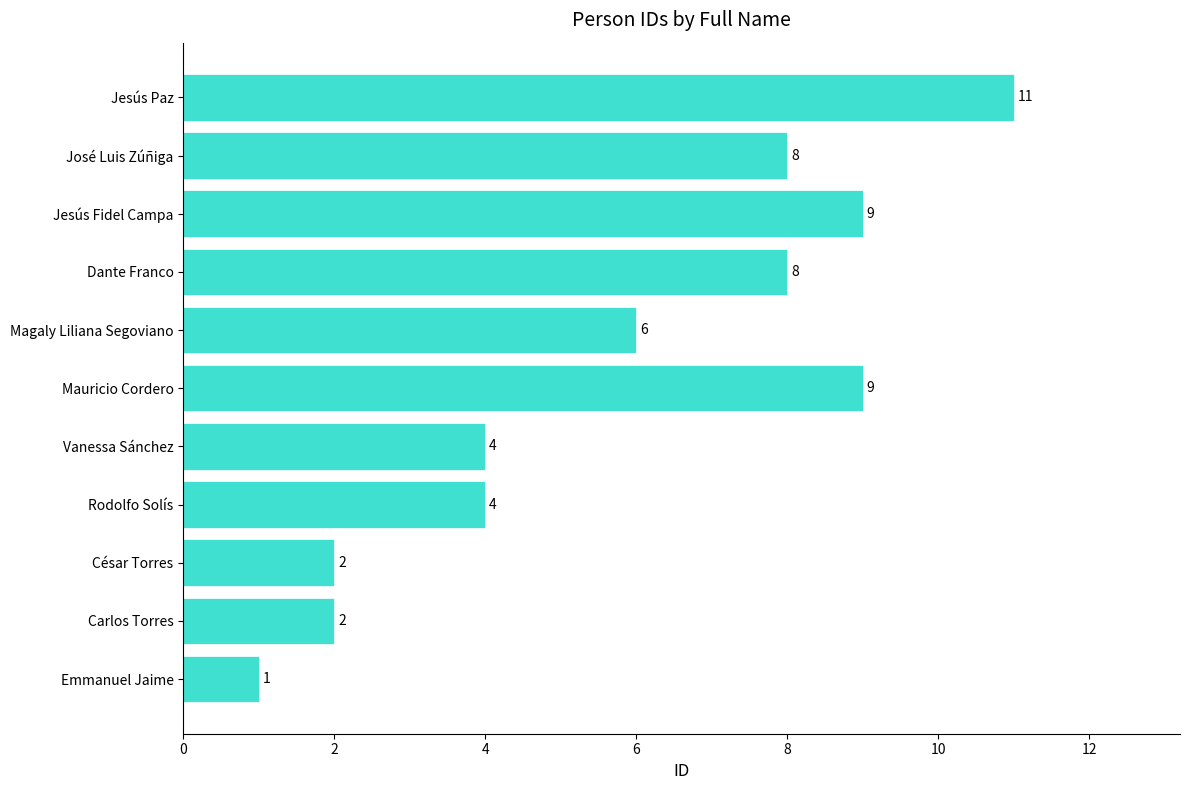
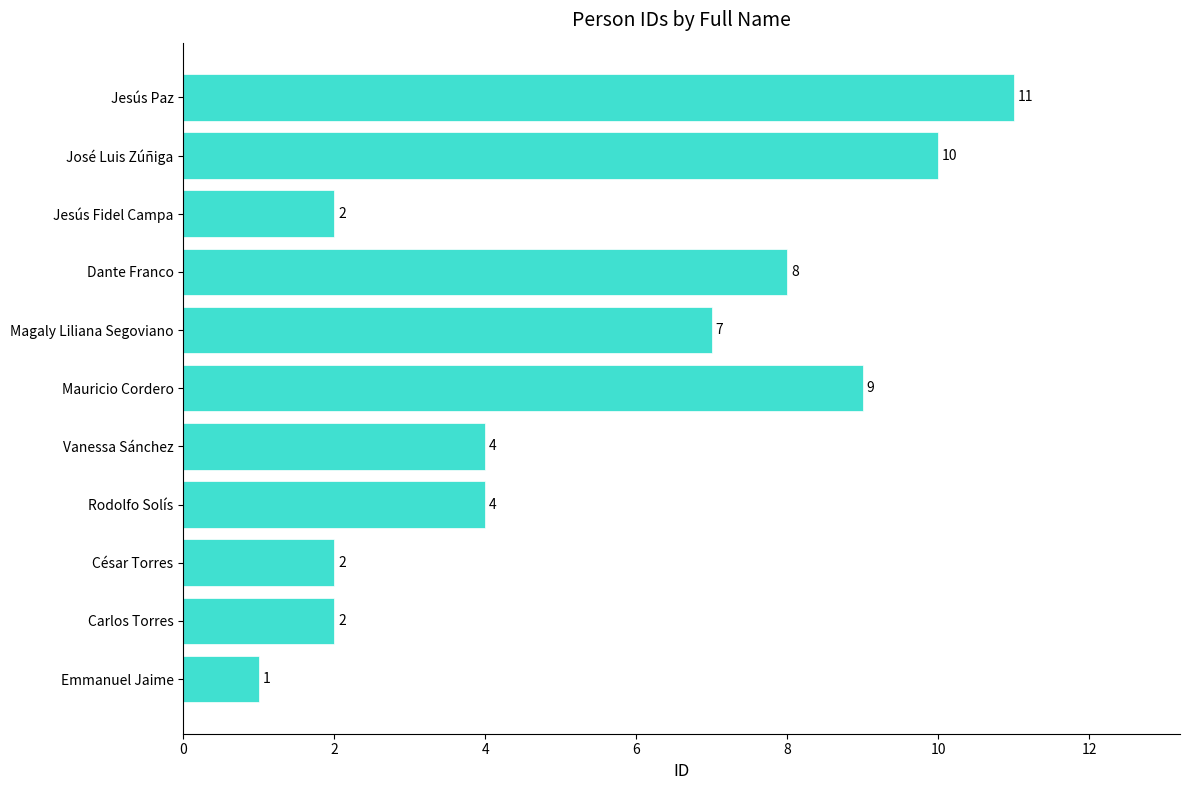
José Luis Zúñiga: 8 -> 10
Jesús Fidel Campa: 9 -> 2
Magaly Liliana Segoviano: 6 -> 7
